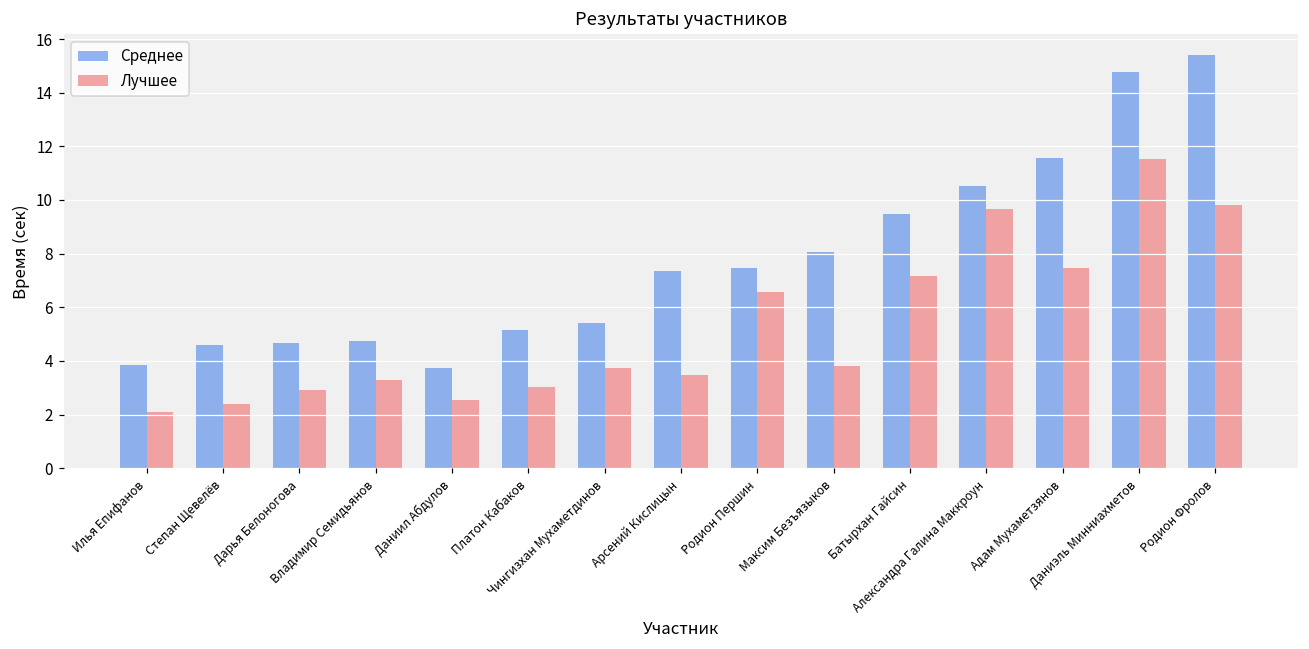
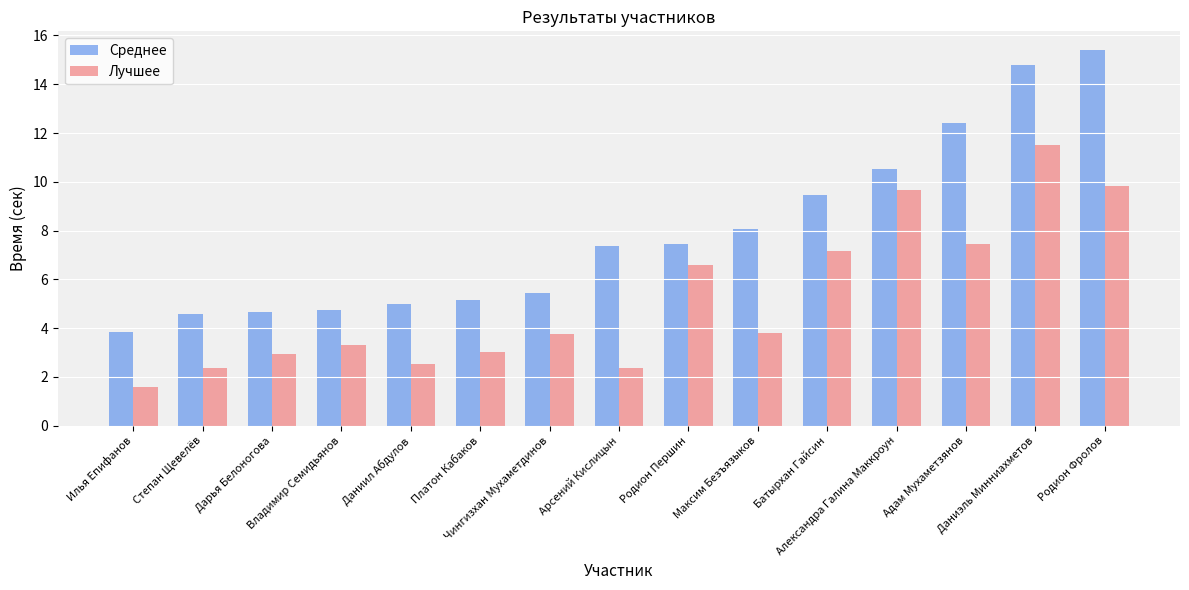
Лучшее, Илья Епифанов: 2.1 -> 1.6
Среднее, Даниил Абдулов: 3.7 -> 5.0
Лучшее, Арсений Кислицын: 3.5 -> 2.4
Среднее, Адам Мухаметзянов: 11.6 -> 12.4
